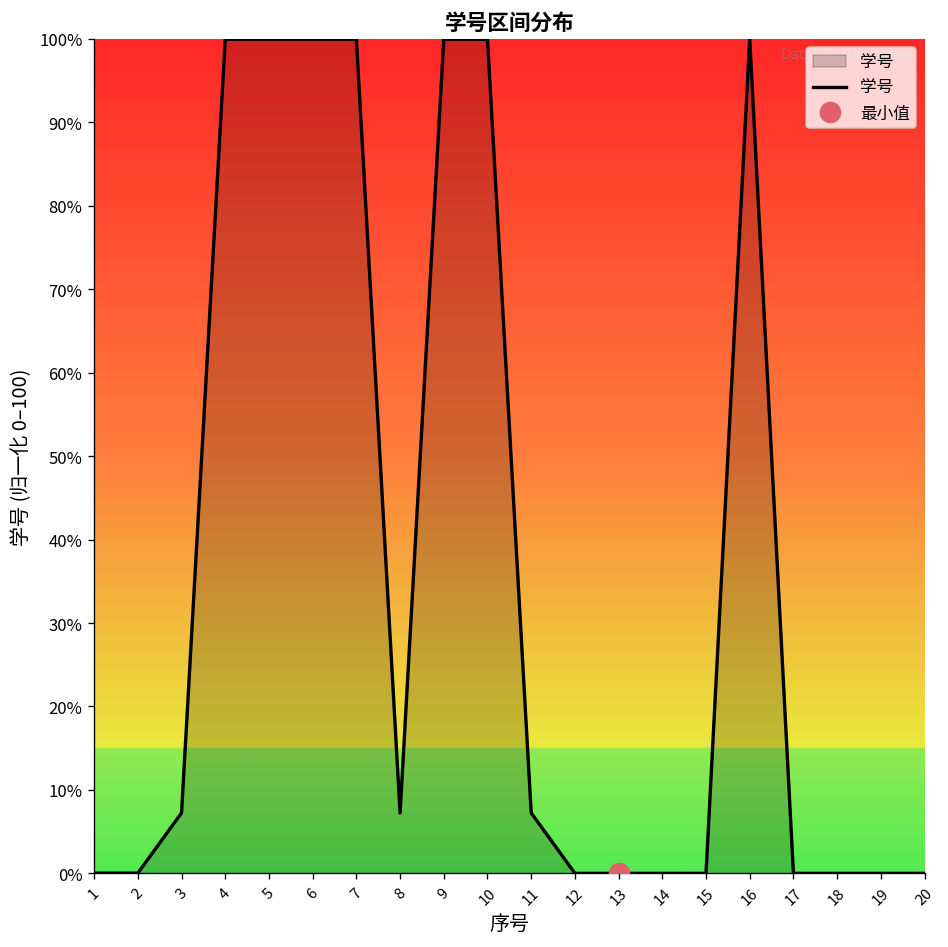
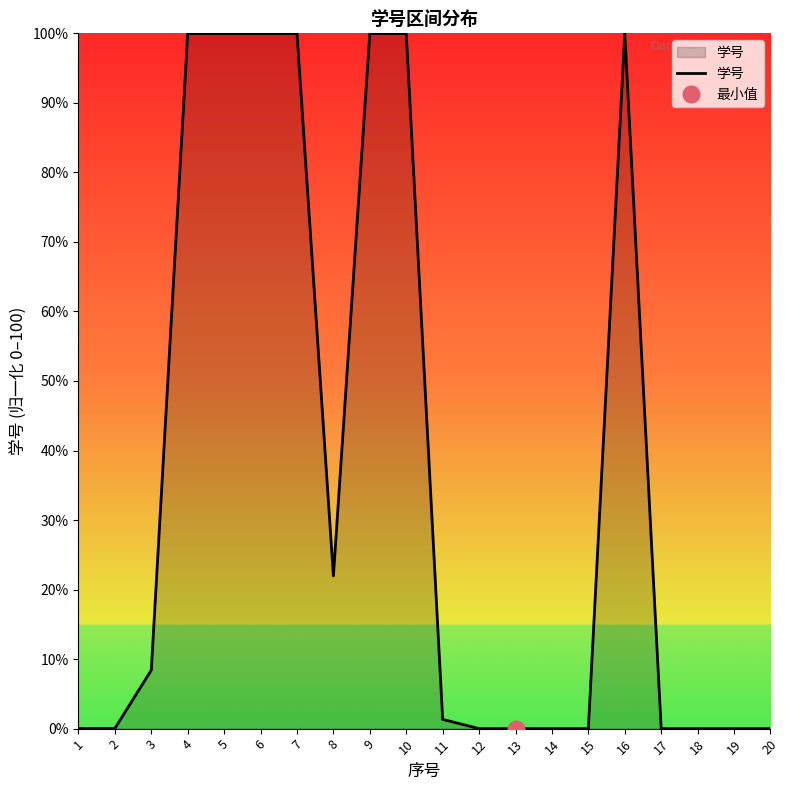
学号, 3: 7% -> 8%
学号, 8: 7% -> 22%
学号, 11: 7% -> 1%
